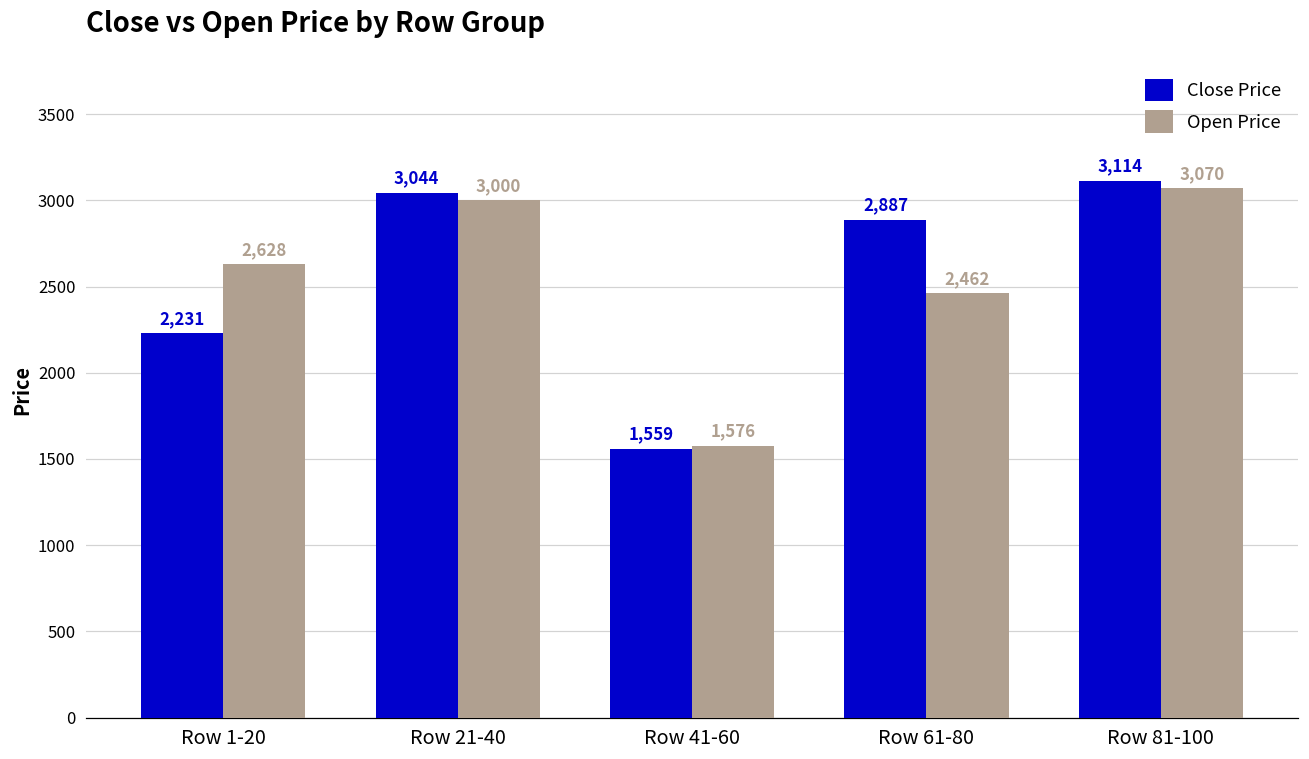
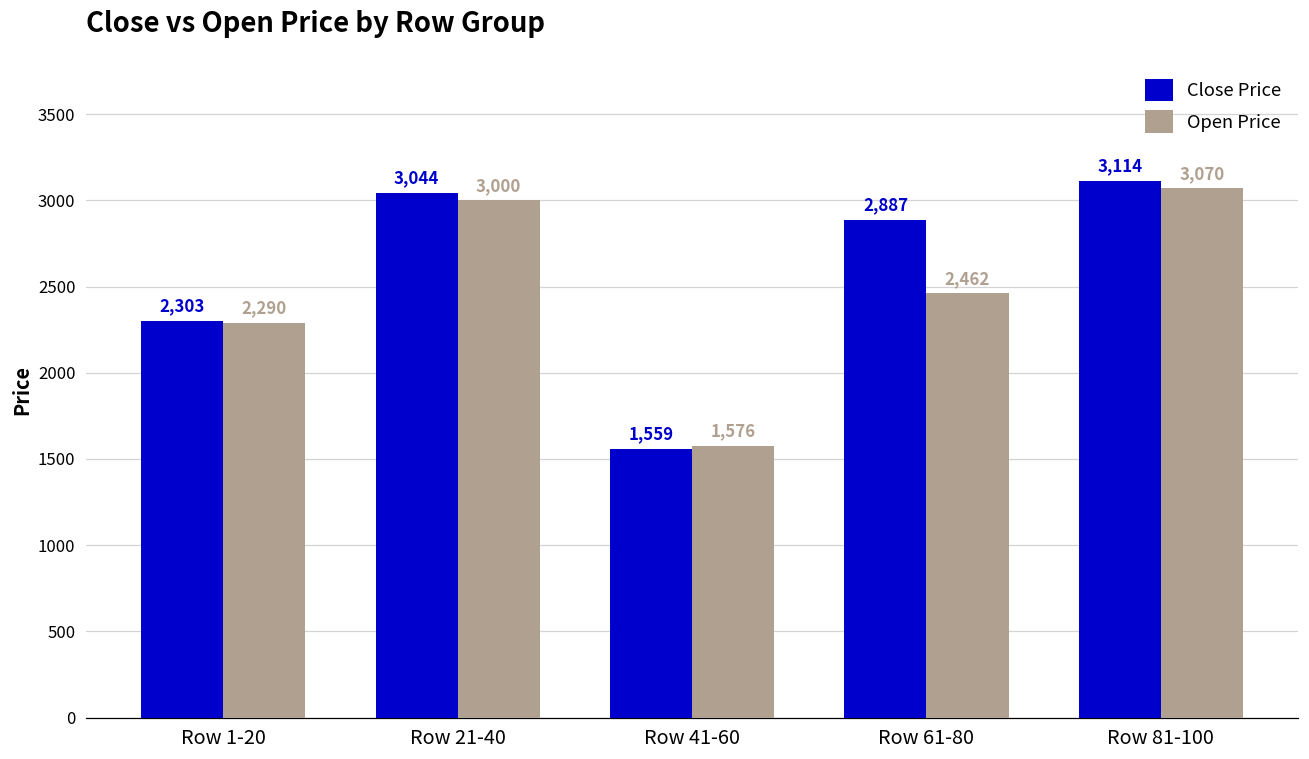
Close Price, Row 1-20: 2,231 -> 2,303
Open Price, Row 1-20: 2,628 -> 2,290
